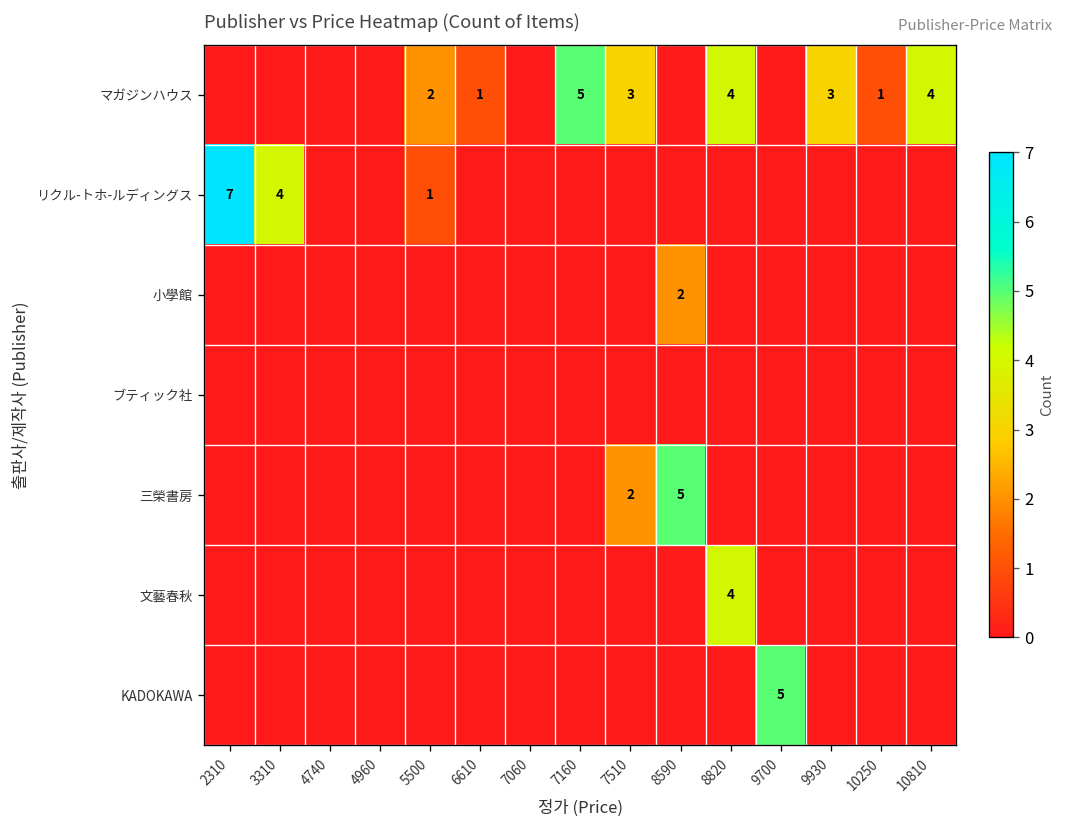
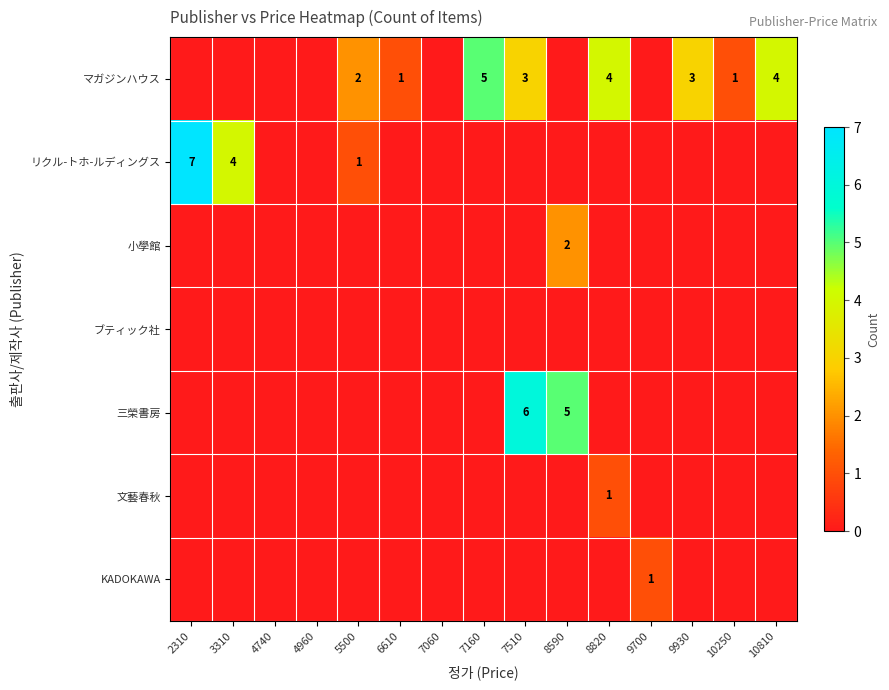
三榮書房, 7510: 2 -> 6
文藝春秋, 8820: 4 -> 1
KADOKAWA, 9700: 5 -> 1
